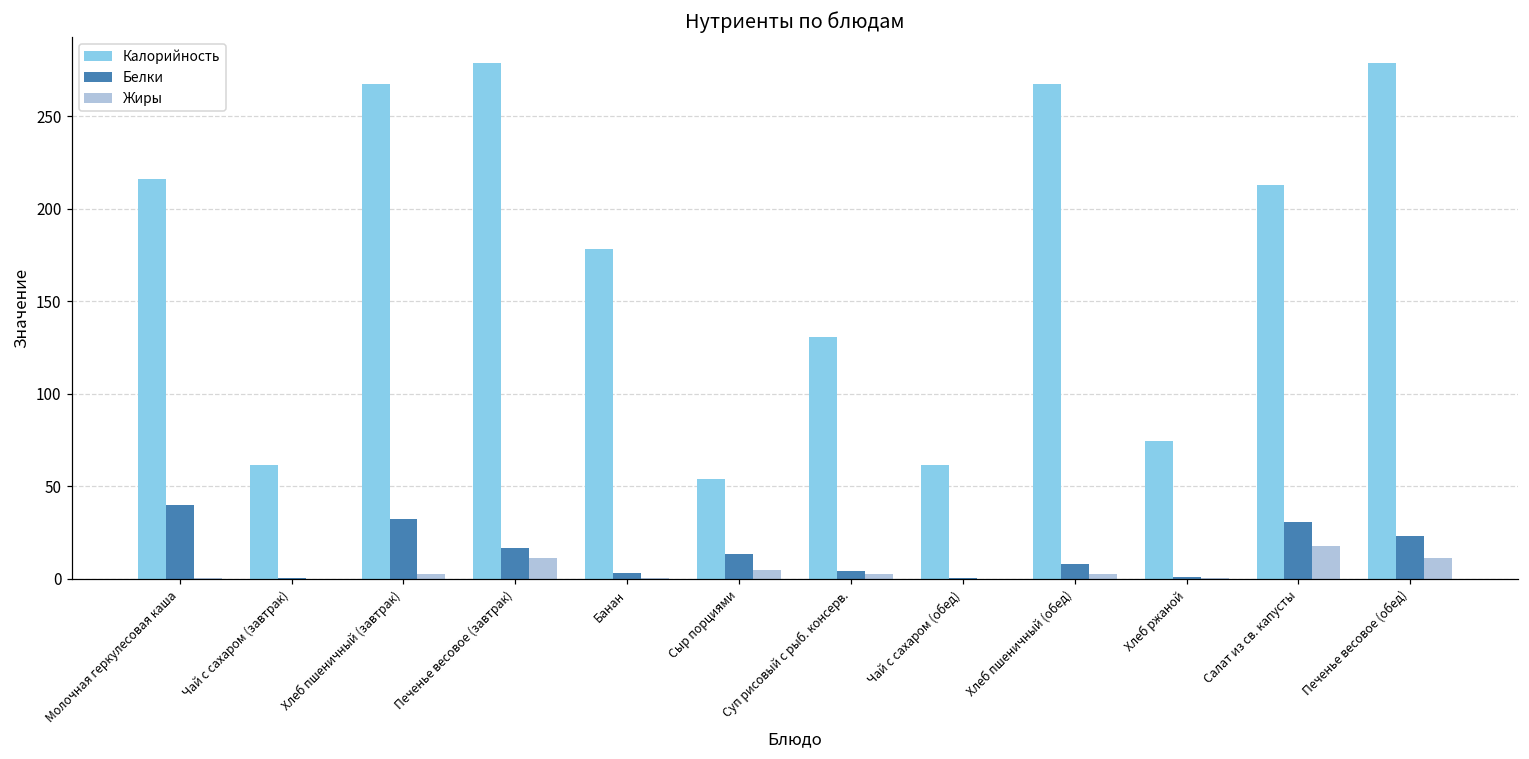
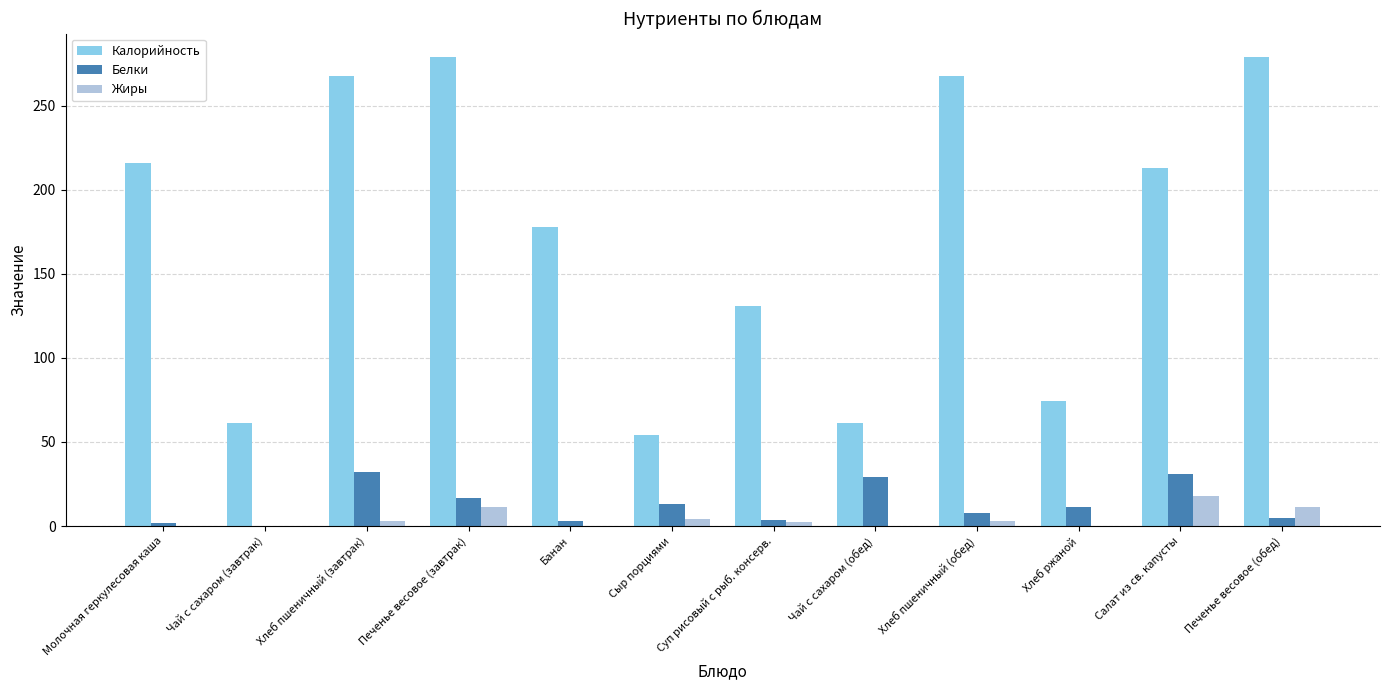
Белки, Молочная геркулесовая каша: 40 -> 2
Белки, Чай с сахаром (обед): 0 -> 29
Белки, Хлеб ржаной: 1 -> 11
Белки, Печенье весовое (обед): 23 -> 5
